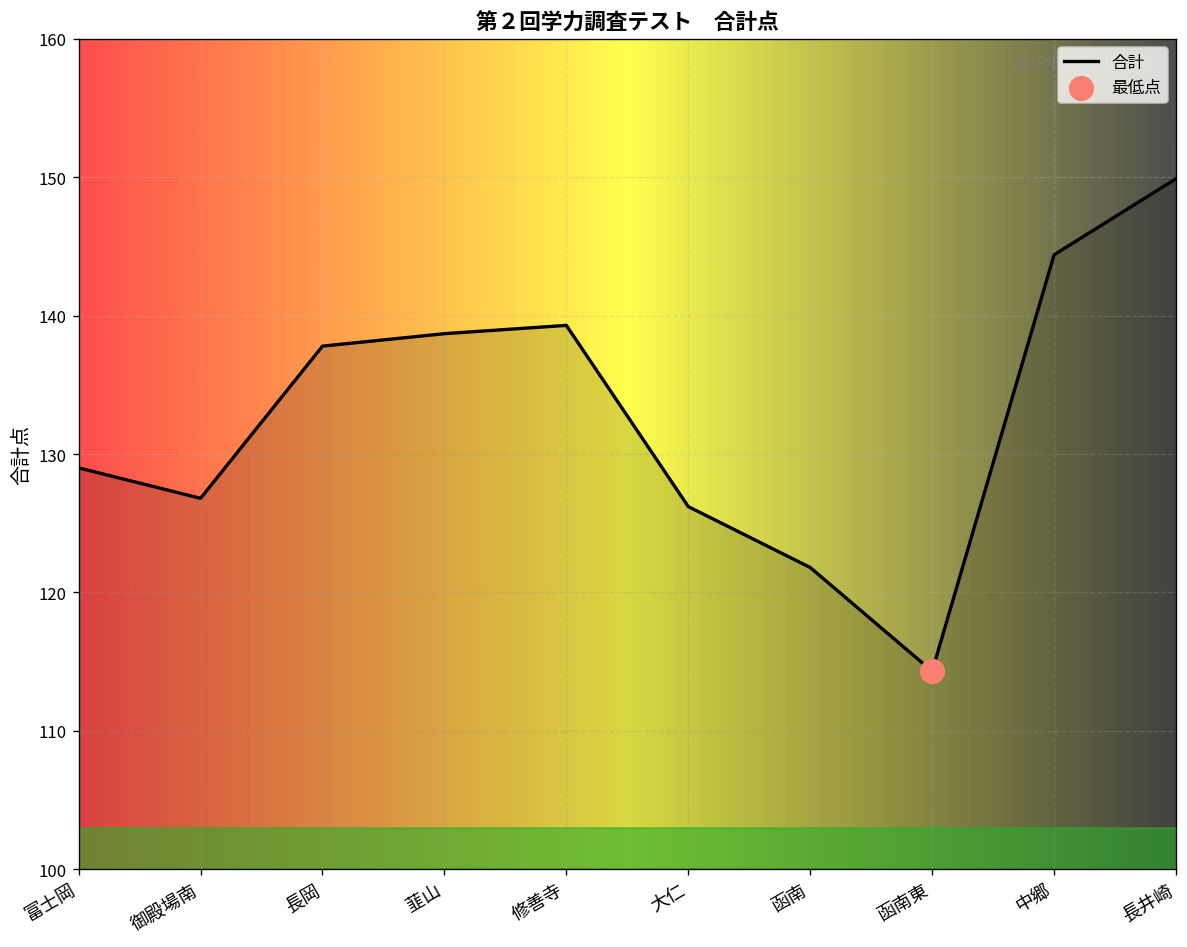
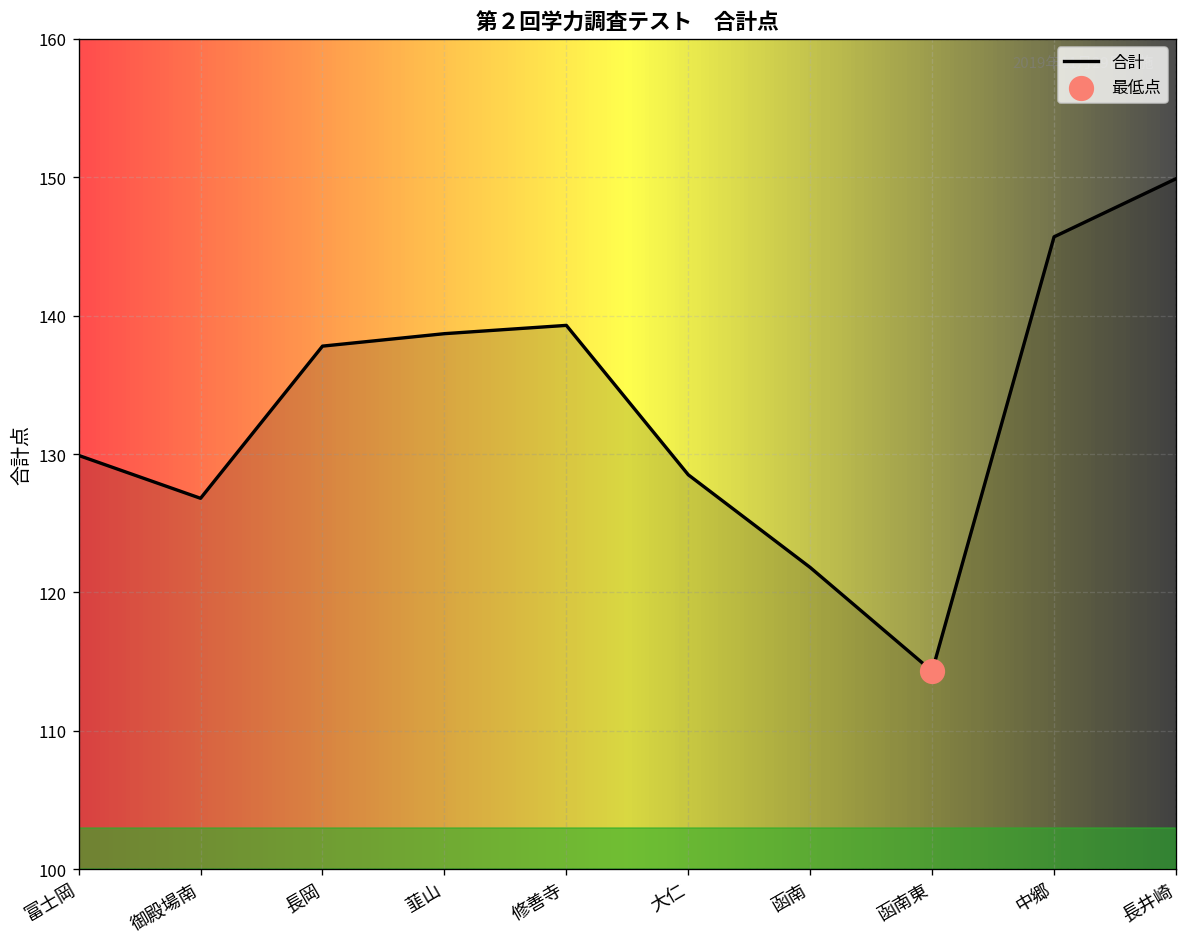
合計, 富士岡: 129.0 -> 129.9
合計, 大仁: 126.2 -> 128.5
合計, 中郷: 144.4 -> 145.7
